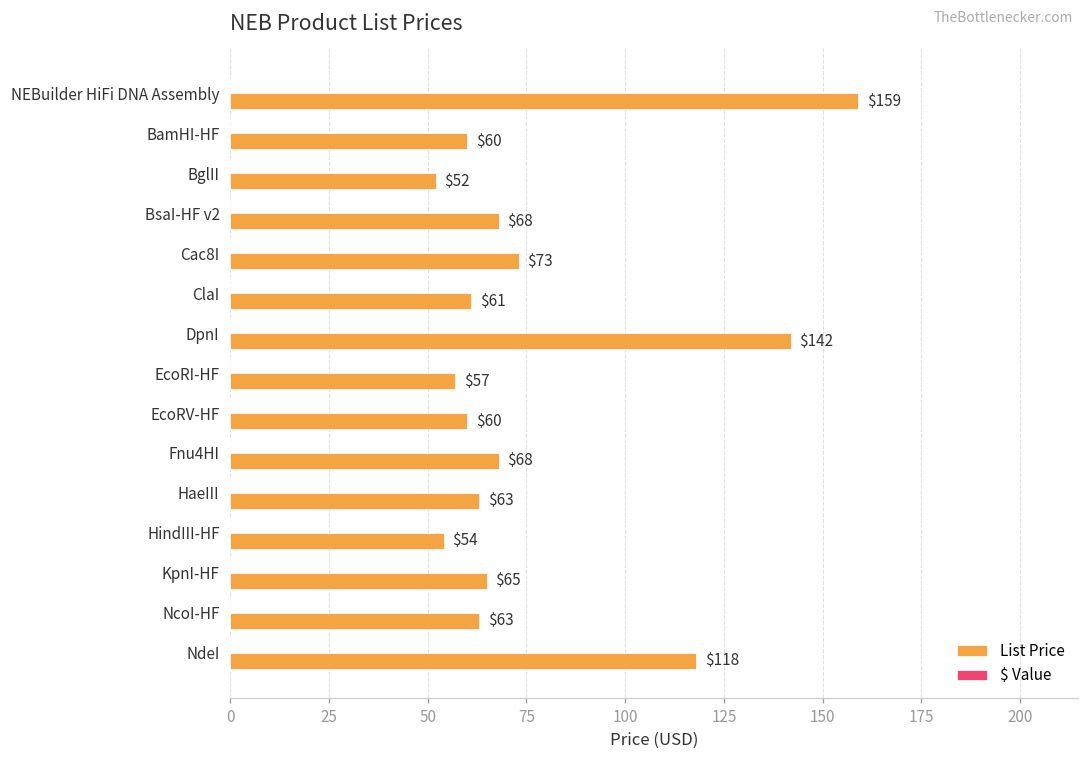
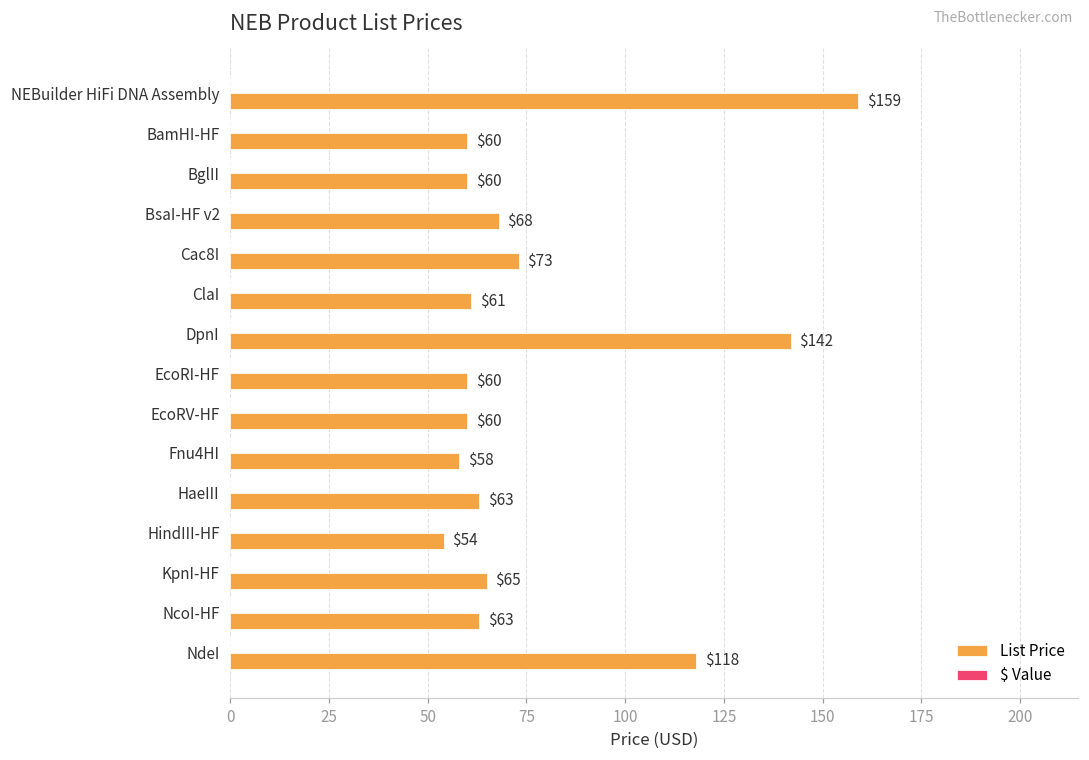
List Price, BglII: $52 -> $60
List Price, EcoRI-HF: $57 -> $60
List Price, Fnu4HI: $68 -> $58
